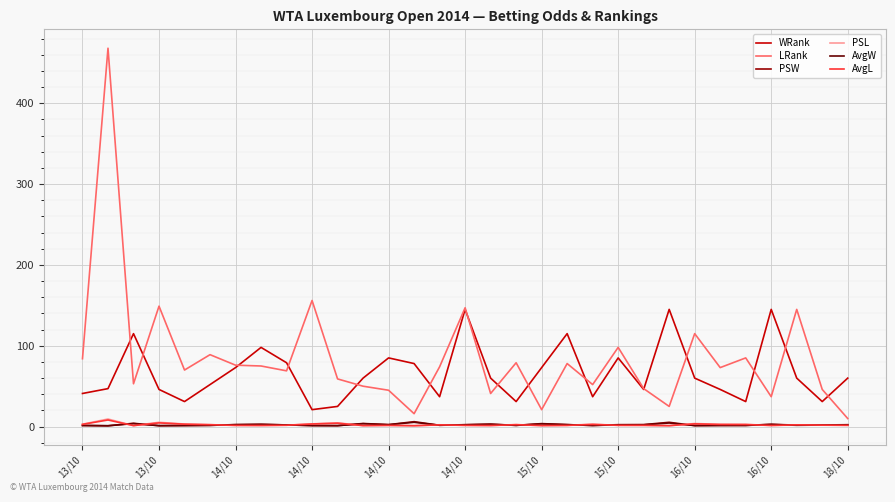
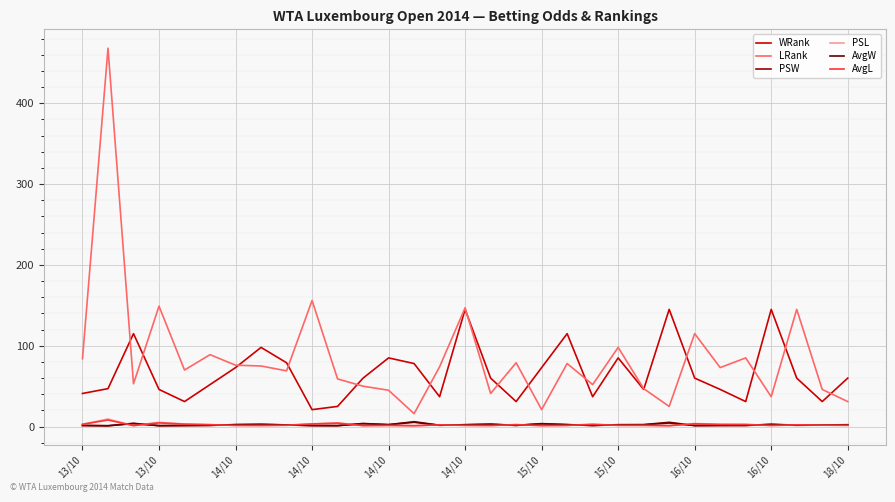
LRank, 18/10: 10 -> 30
